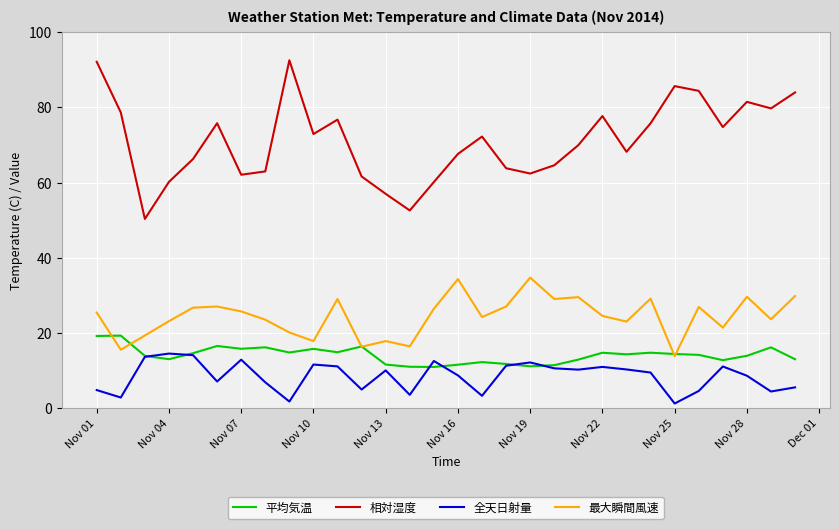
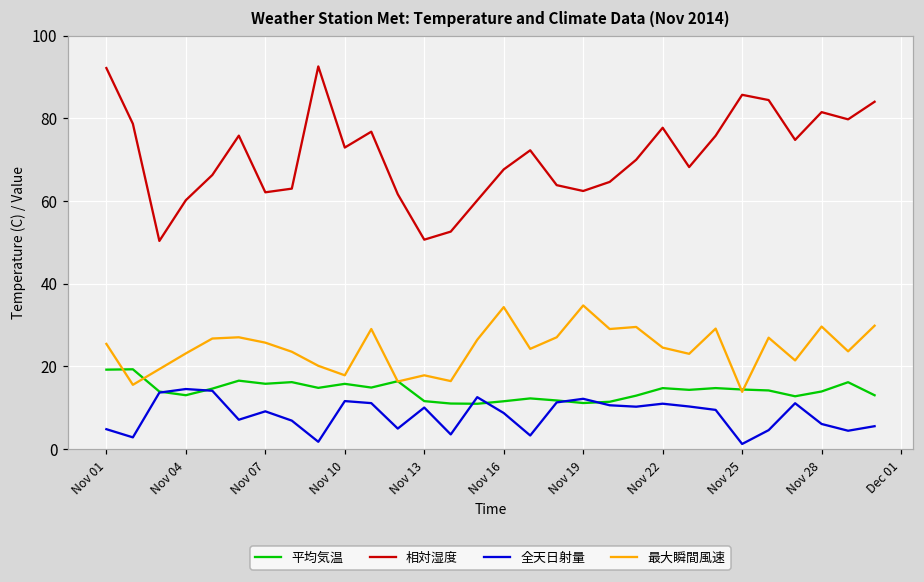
全天日射量, Nov 07: 13 -> 9
相対湿度, Nov 13: 57 -> 51
全天日射量, Nov 28: 9 -> 6
